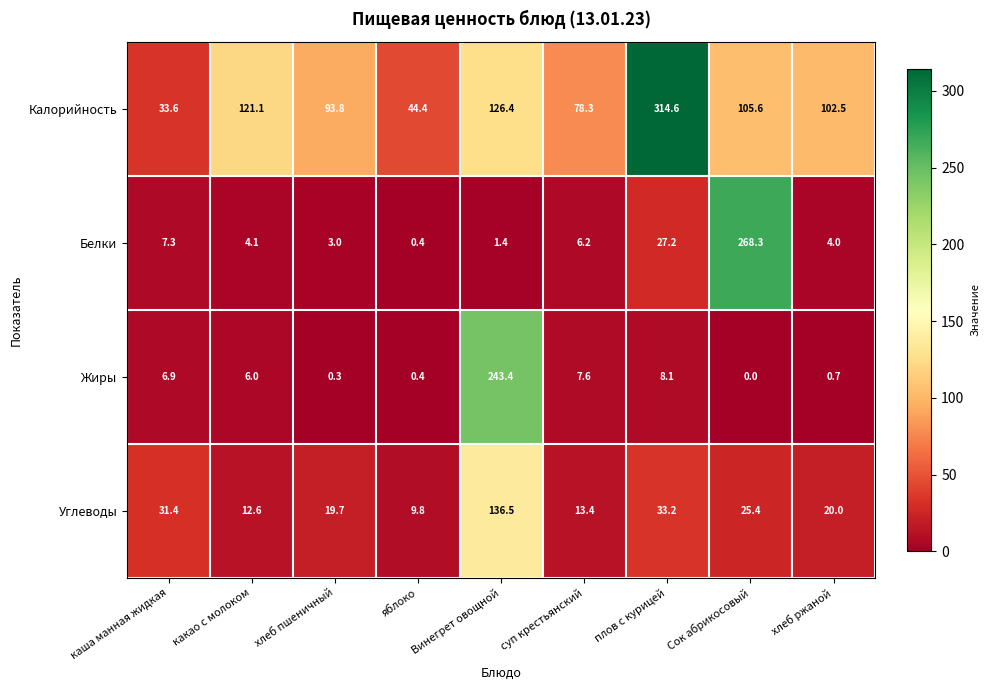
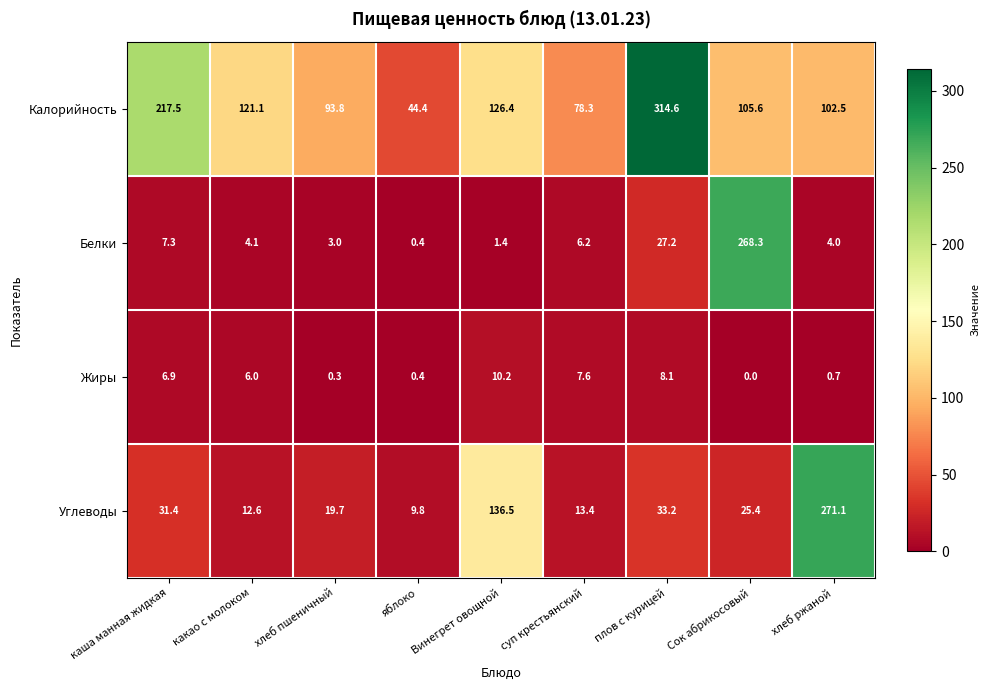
Калорийность, каша манная жидкая: 33.6 -> 217.5
Жиры, Винегрет овощной: 243.4 -> 10.2
Углеводы, хлеб ржаной: 20.0 -> 271.1
